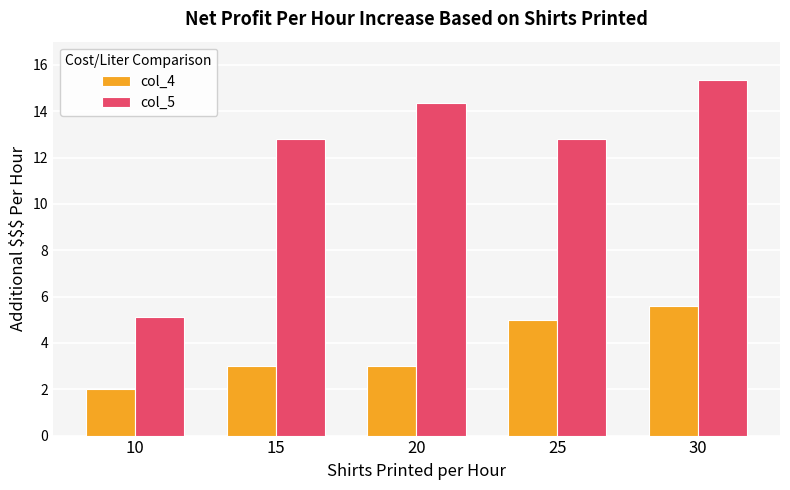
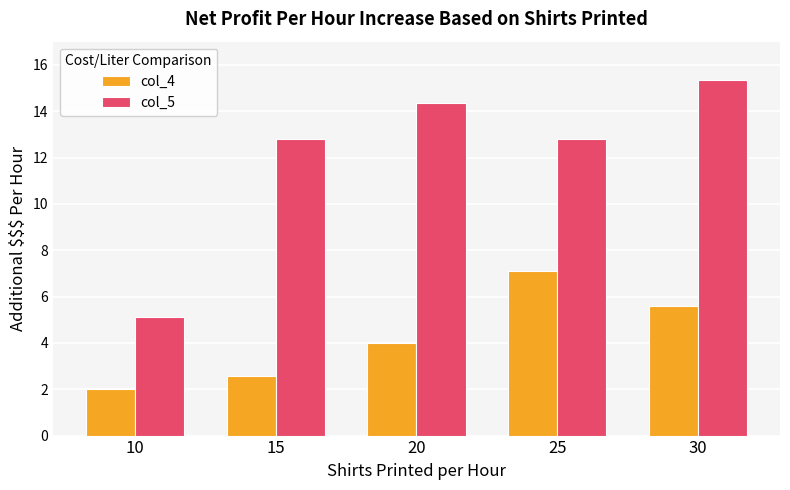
col_4, 15: 3.0 -> 2.6
col_4, 20: 3.0 -> 4.0
col_4, 25: 5.0 -> 7.1
